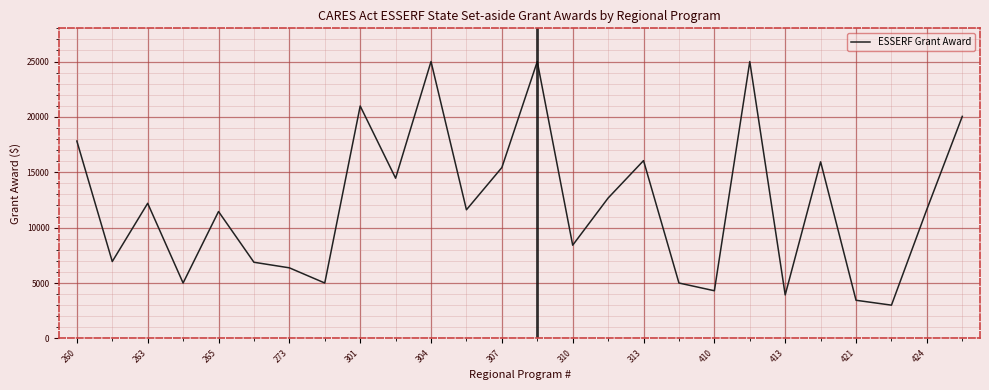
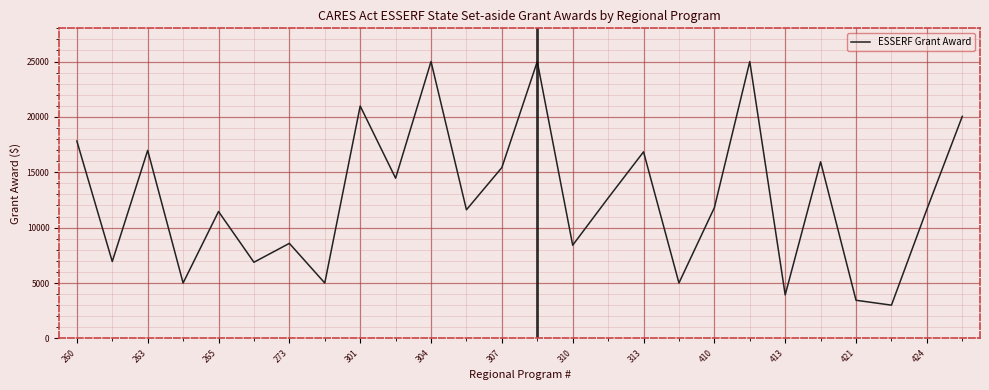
263: 12200 -> 17000
273: 6400 -> 8600
313: 16100 -> 16800
410: 4300 -> 11800
